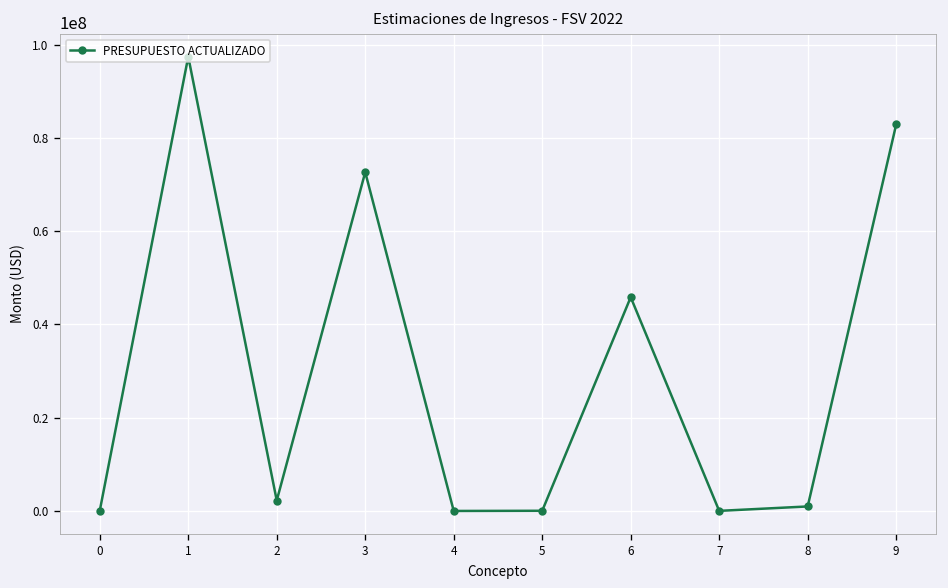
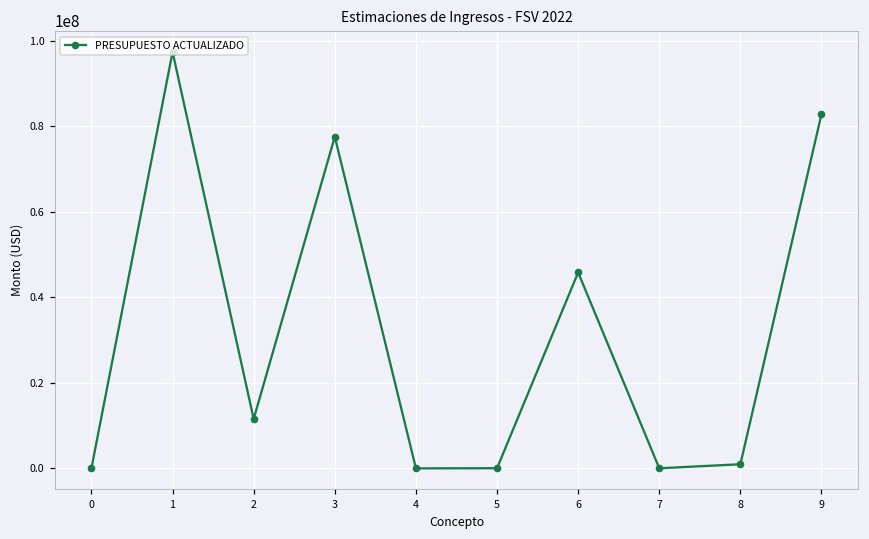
2: 2000000 -> 12000000
3: 73000000 -> 78000000
